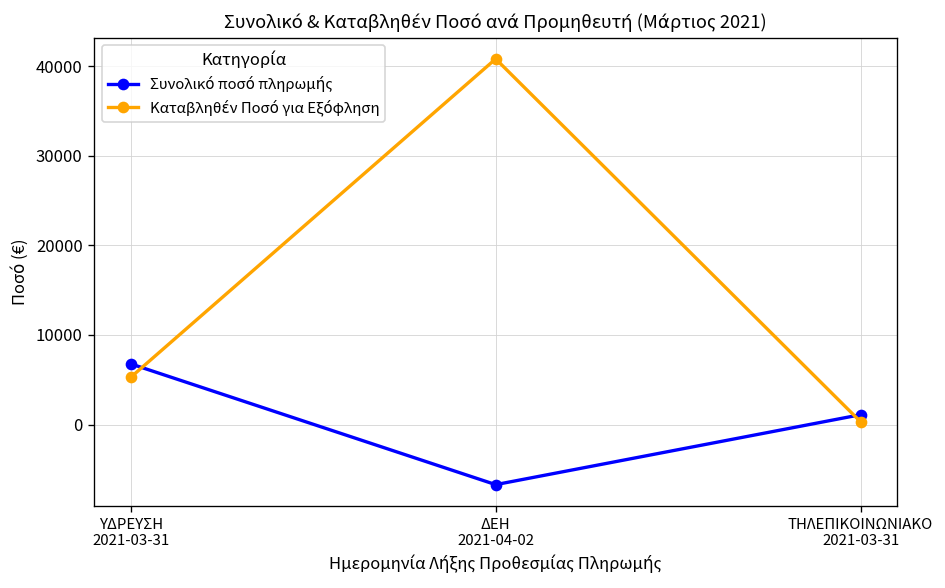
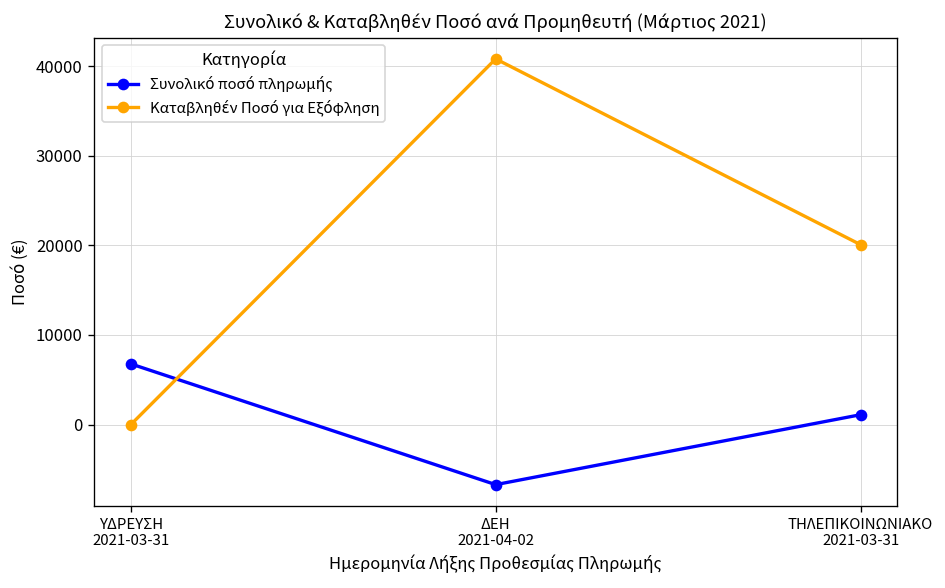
Καταβληθέν Ποσό για Εξόφληση, ΥΔΡΕΥΣΗ 2021-03-31: 5000 -> 0
Καταβληθέν Ποσό για Εξόφληση, ΤΗΛΕΠΙΚΟΙΝΩΝΙΑΚΟ 2021-03-31: 0 -> 20000
